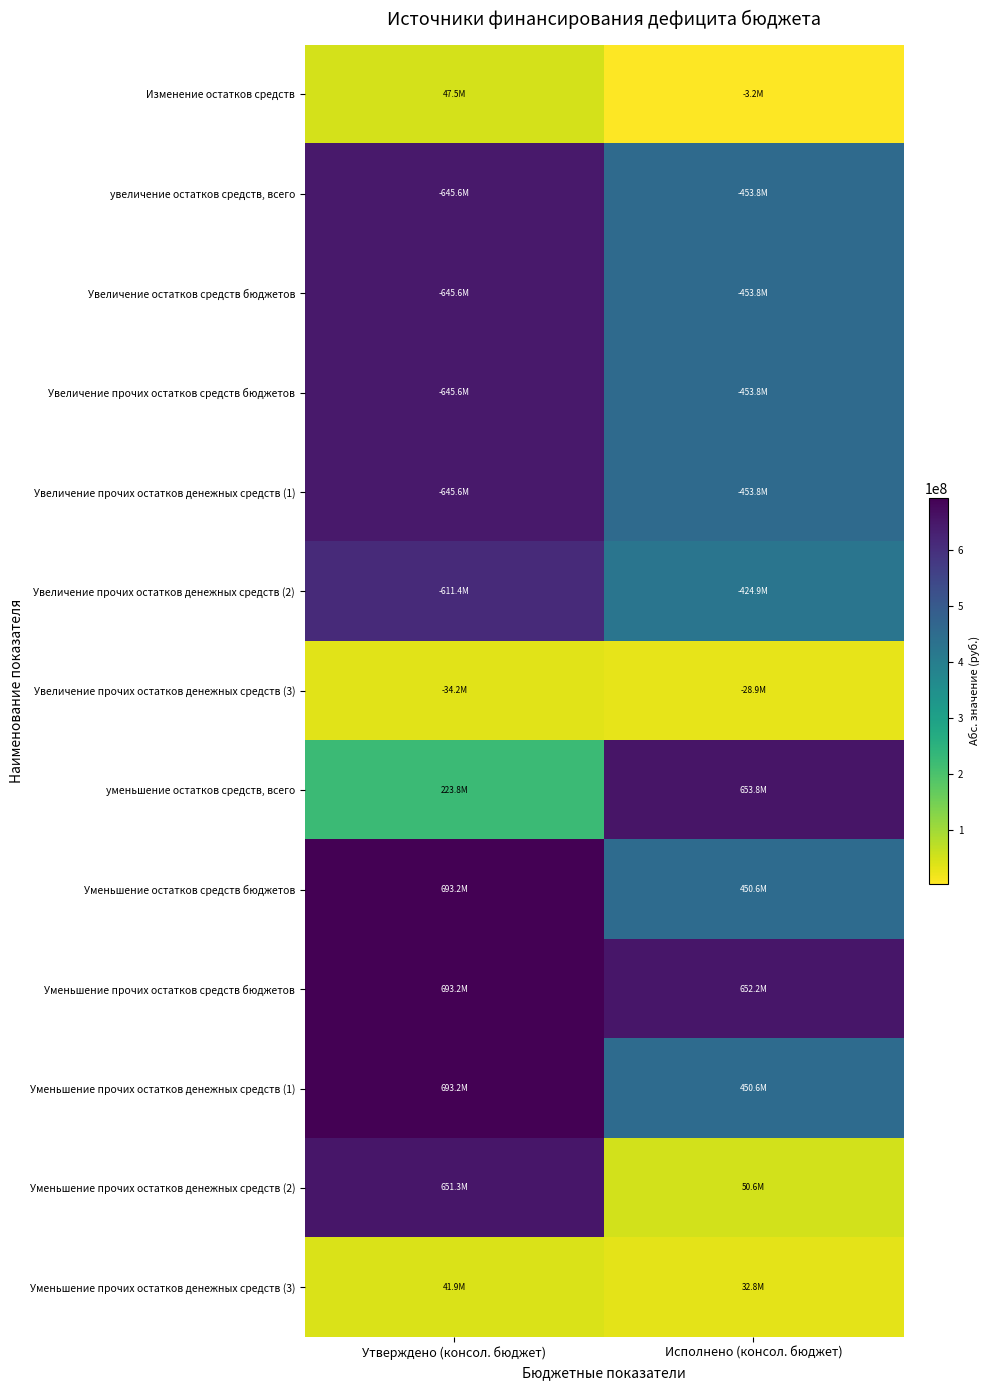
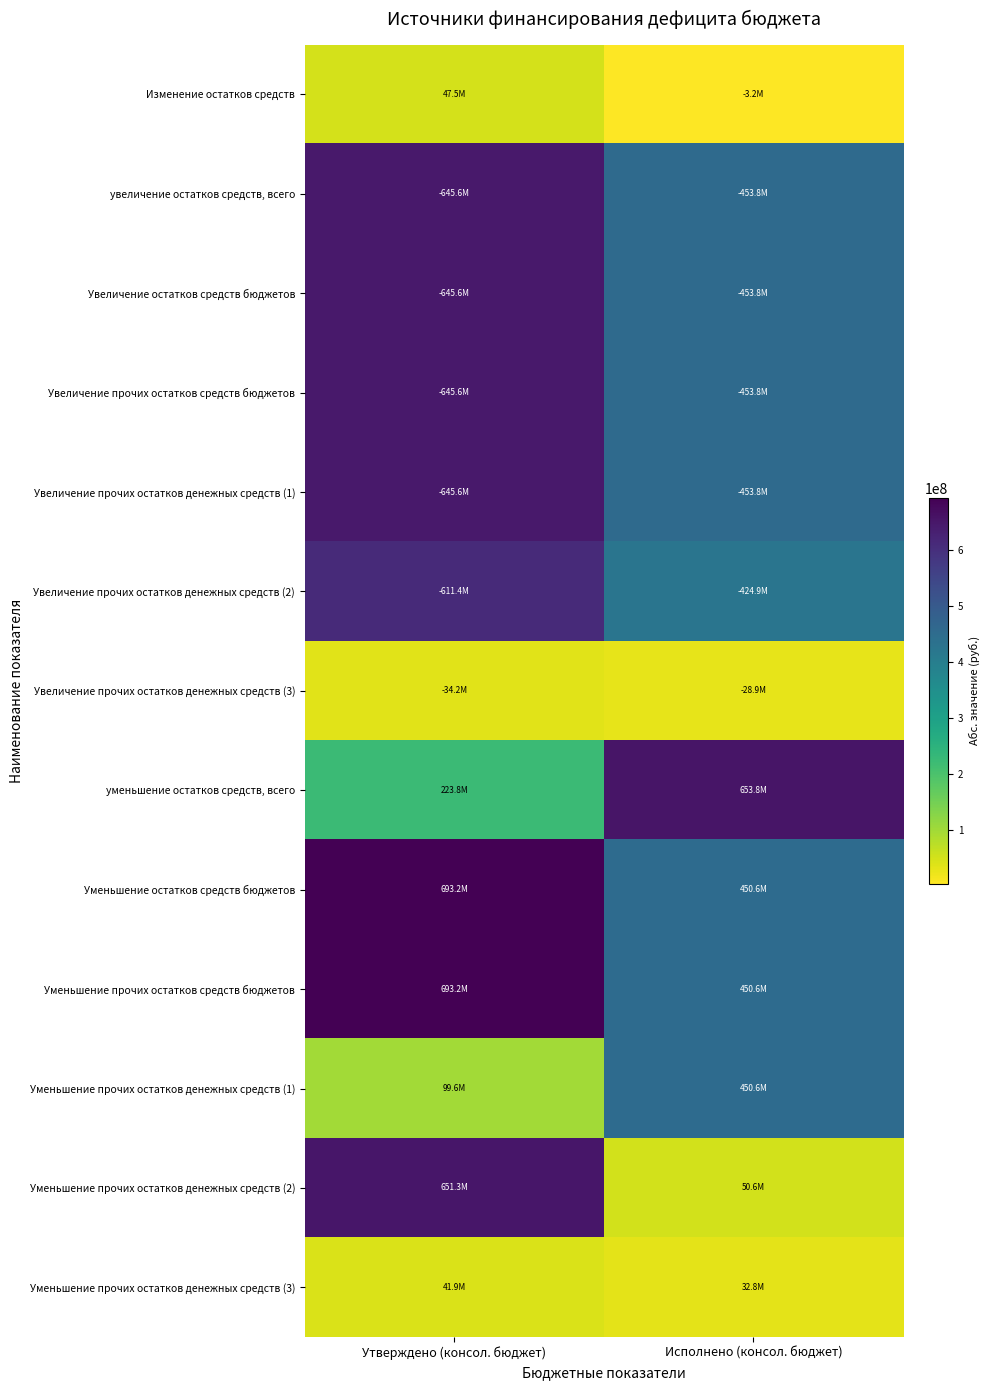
Уменьшение прочих остатков средств бюджетов, Исполнено (консол. бюджет): 652.2M -> 450.6M
Уменьшение прочих остатков денежных средств (1), Утверждено (консол. бюджет): 693.2M -> 99.6M
